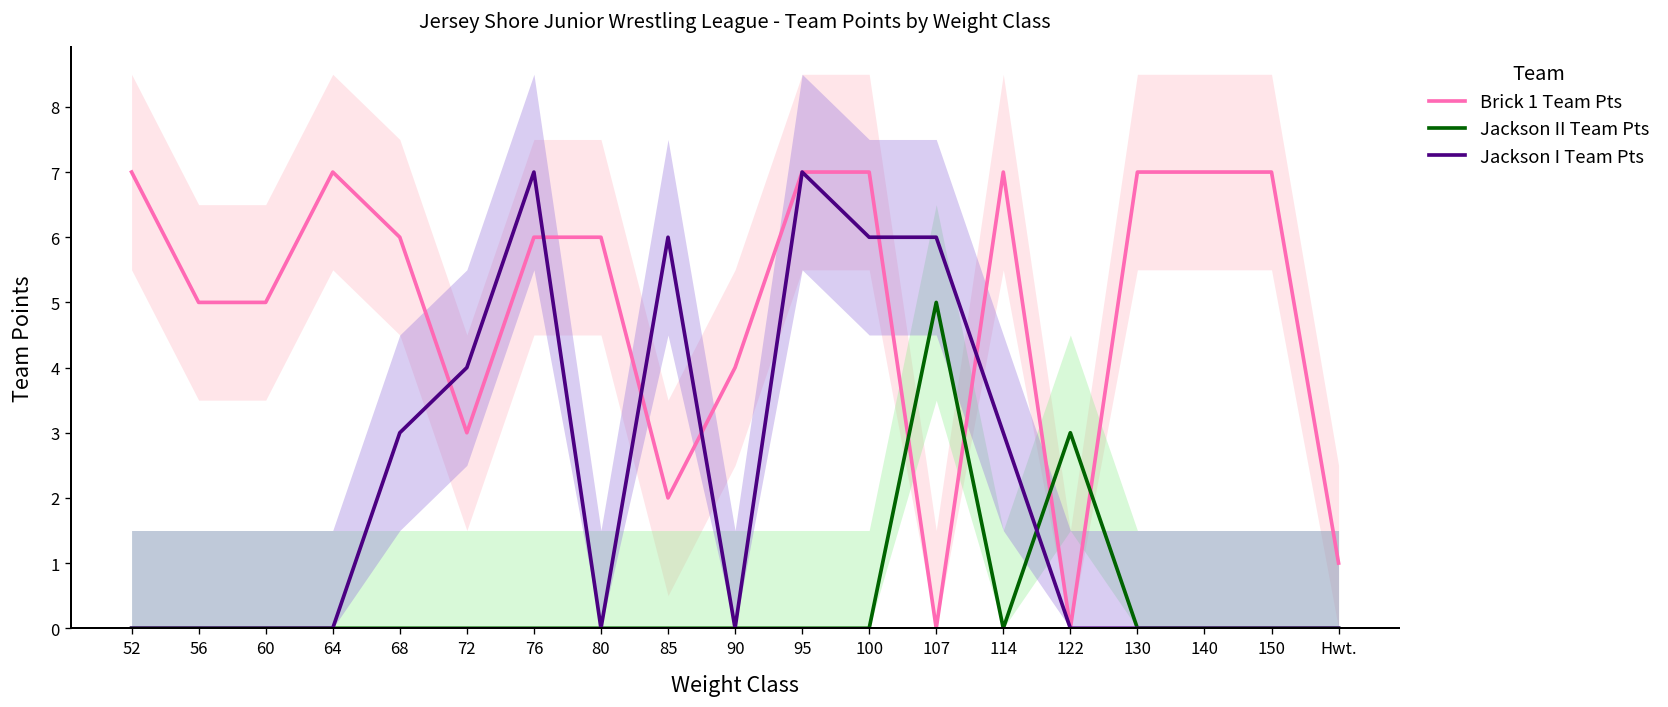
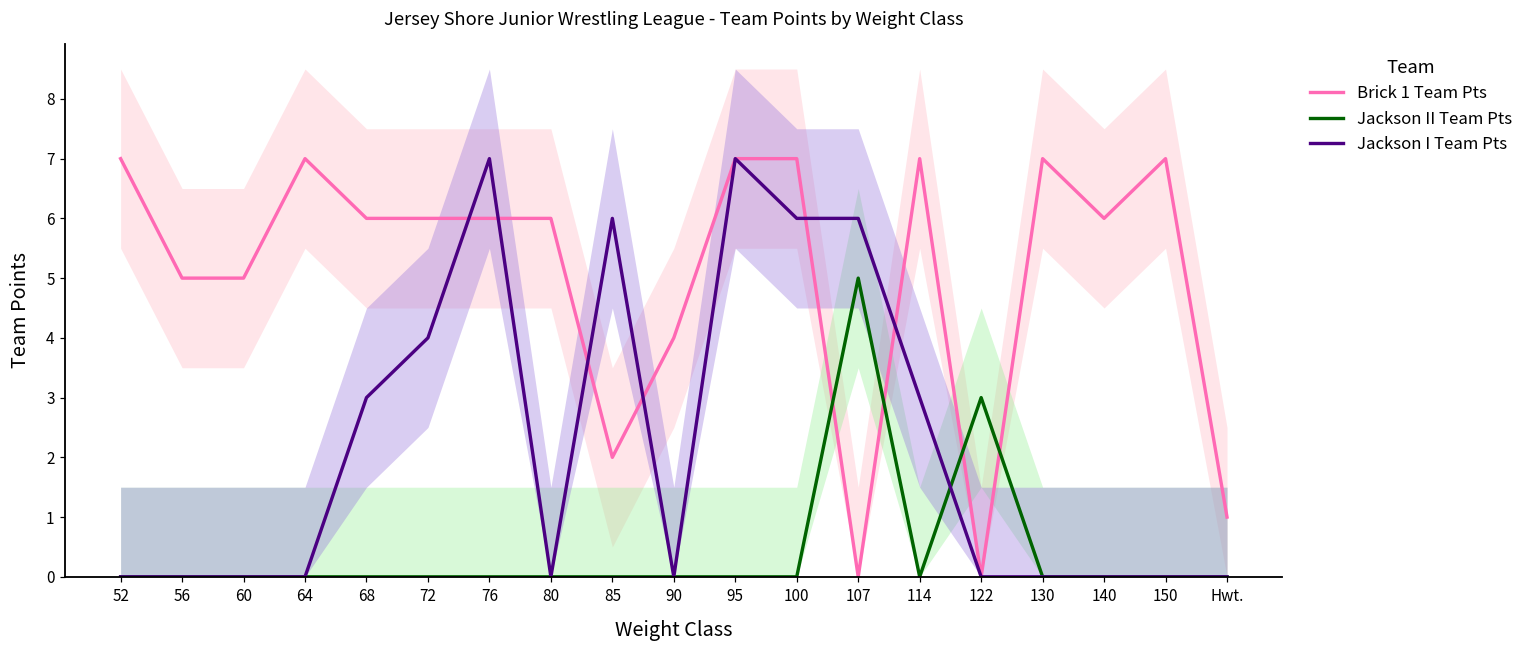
Brick 1 Team Pts, 72: 3 -> 6
Brick 1 Team Pts, 140: 7 -> 6
